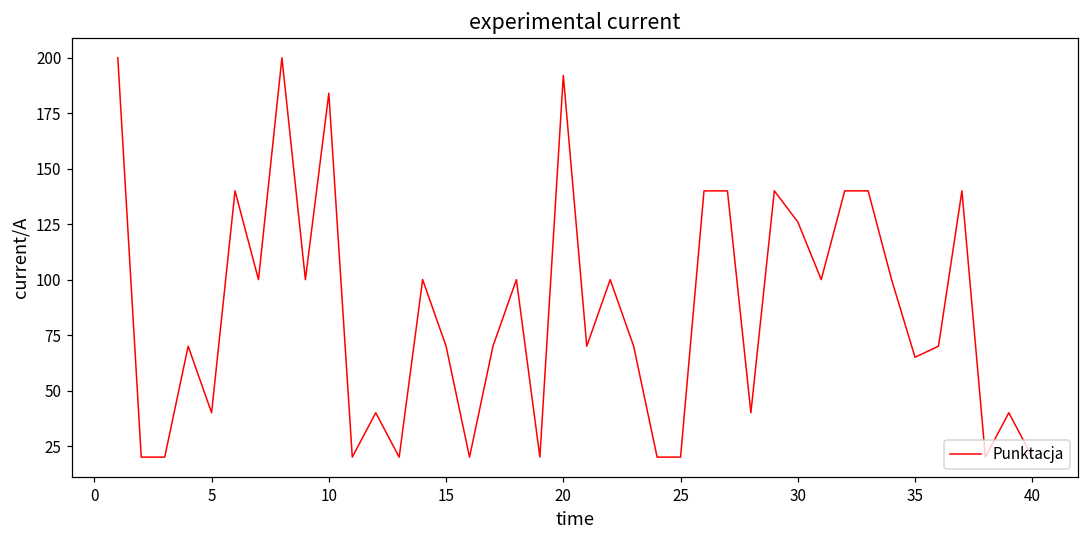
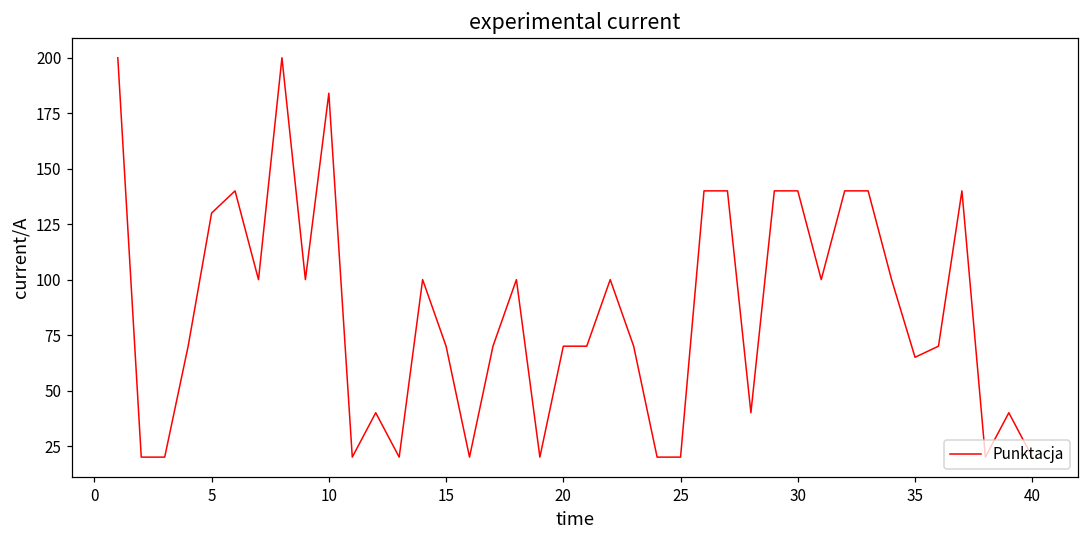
5: 40 -> 130
20: 192 -> 70
30: 126 -> 140
